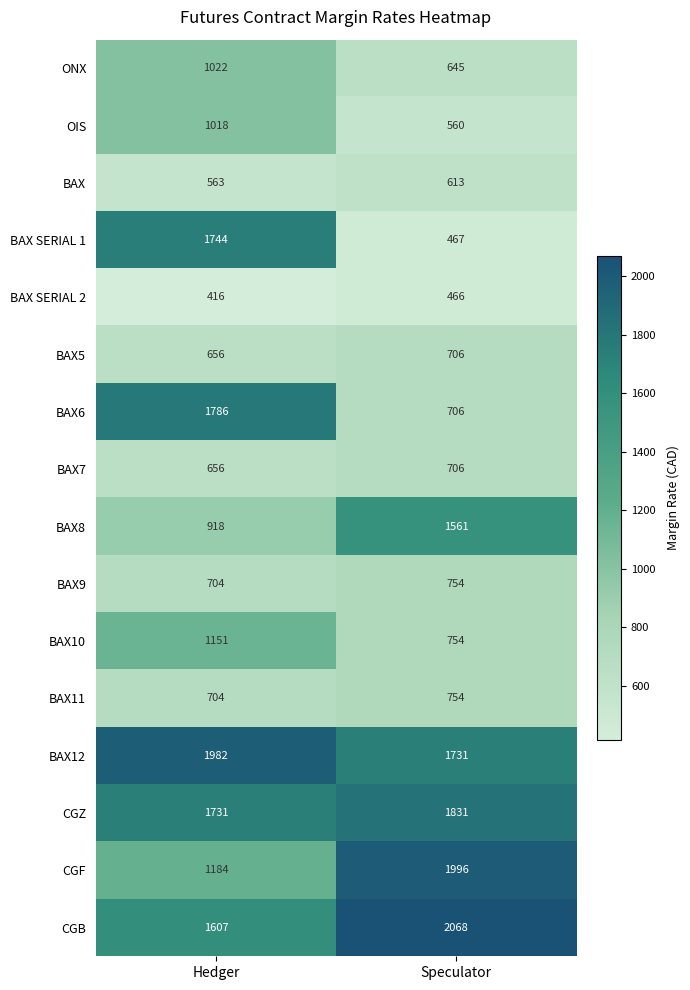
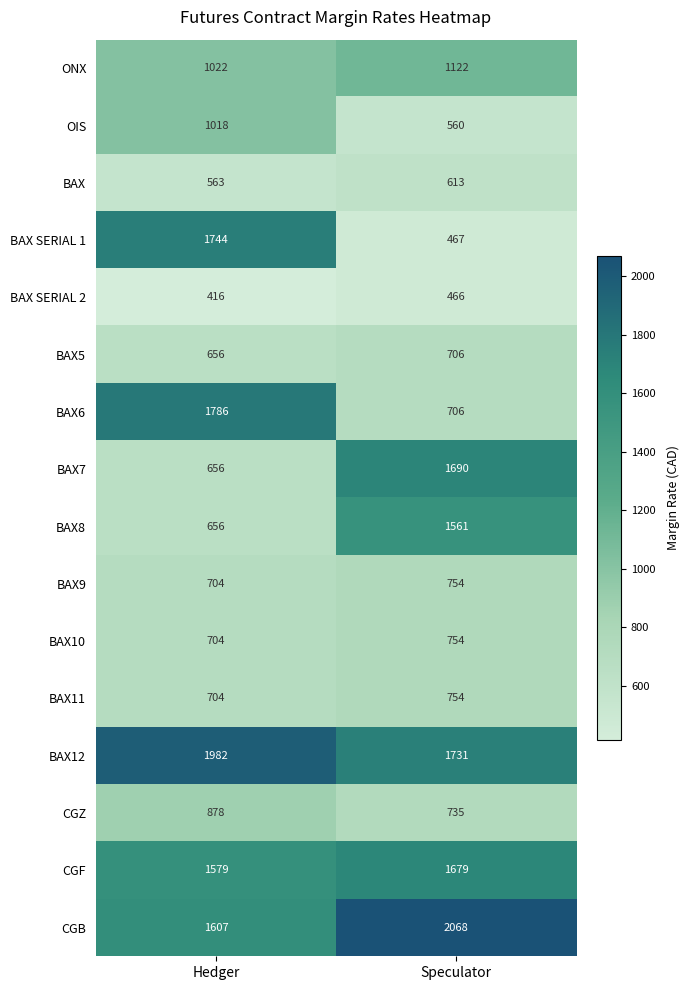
ONX, Speculator: 645 -> 1122
BAX7, Speculator: 706 -> 1690
BAX8, Hedger: 918 -> 656
BAX10, Hedger: 1151 -> 704
CGZ, Hedger: 1731 -> 878
CGZ, Speculator: 1831 -> 735
CGF, Hedger: 1184 -> 1579
CGF, Speculator: 1996 -> 1679
